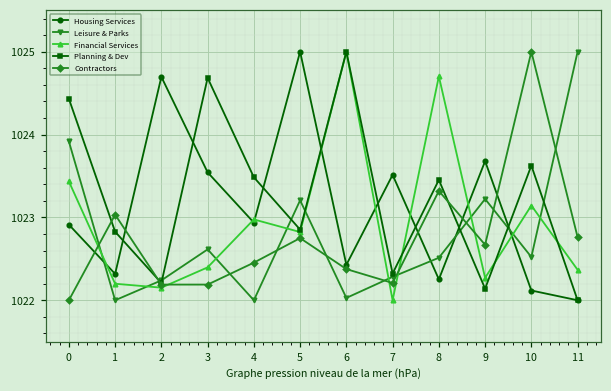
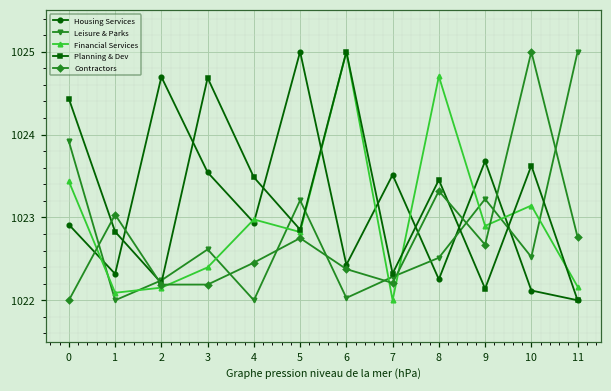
Financial Services, 1: 1022.2 -> 1022.1
Financial Services, 9: 1022.3 -> 1022.9
Financial Services, 11: 1022.4 -> 1022.2
